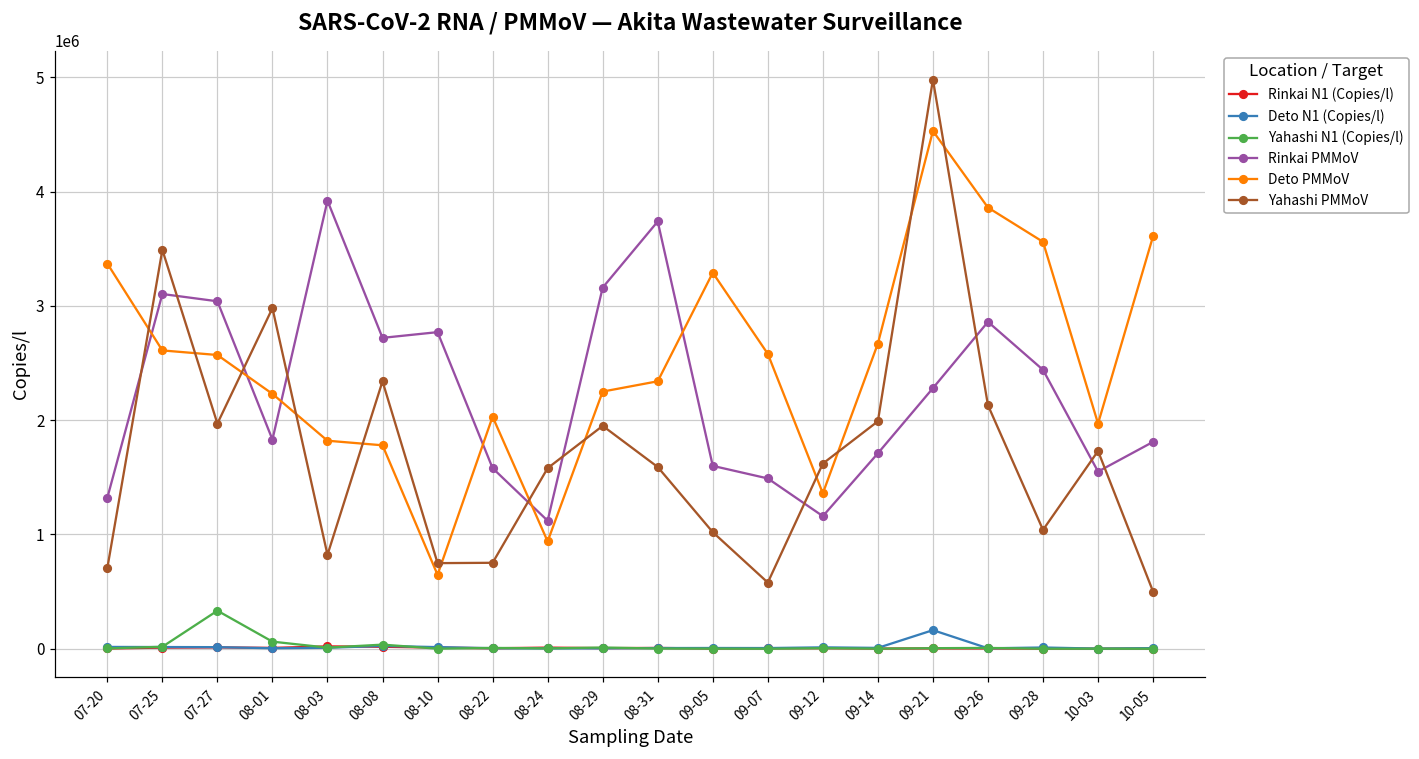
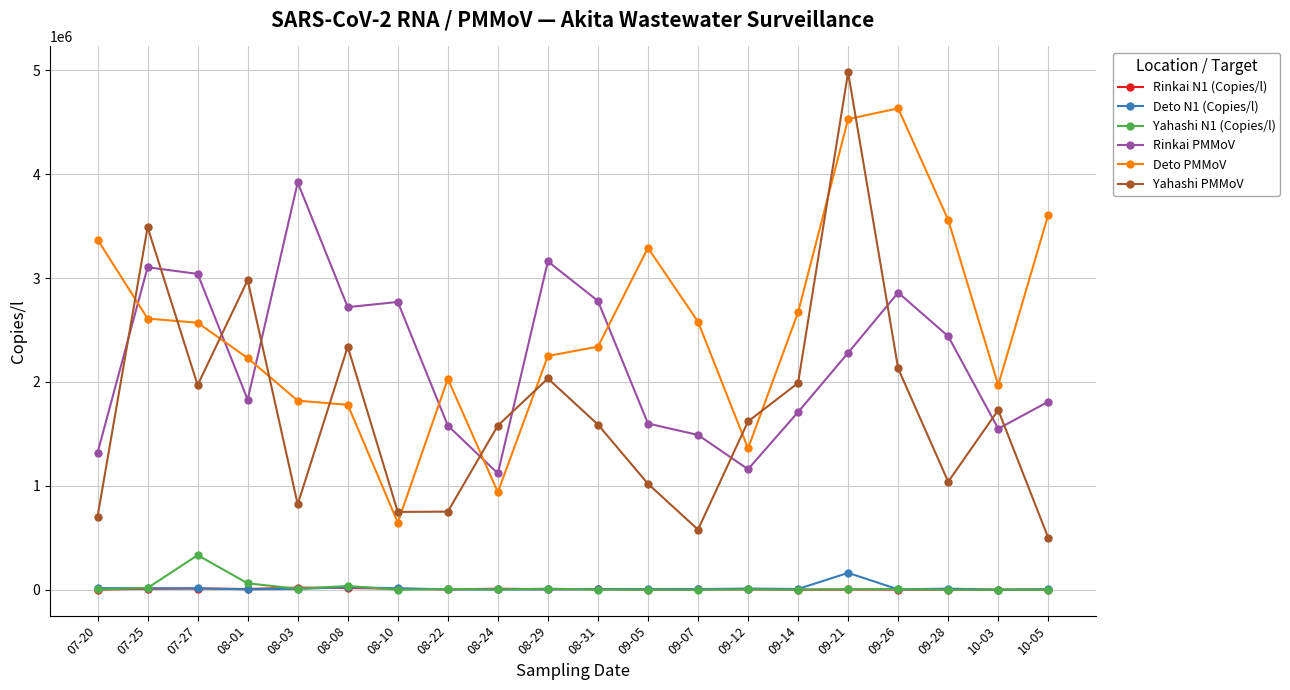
Yahashi PMMoV, 08-29: 1950000 -> 2030000
Rinkai PMMoV, 08-31: 3740000 -> 2780000
Deto PMMoV, 09-26: 3860000 -> 4630000
